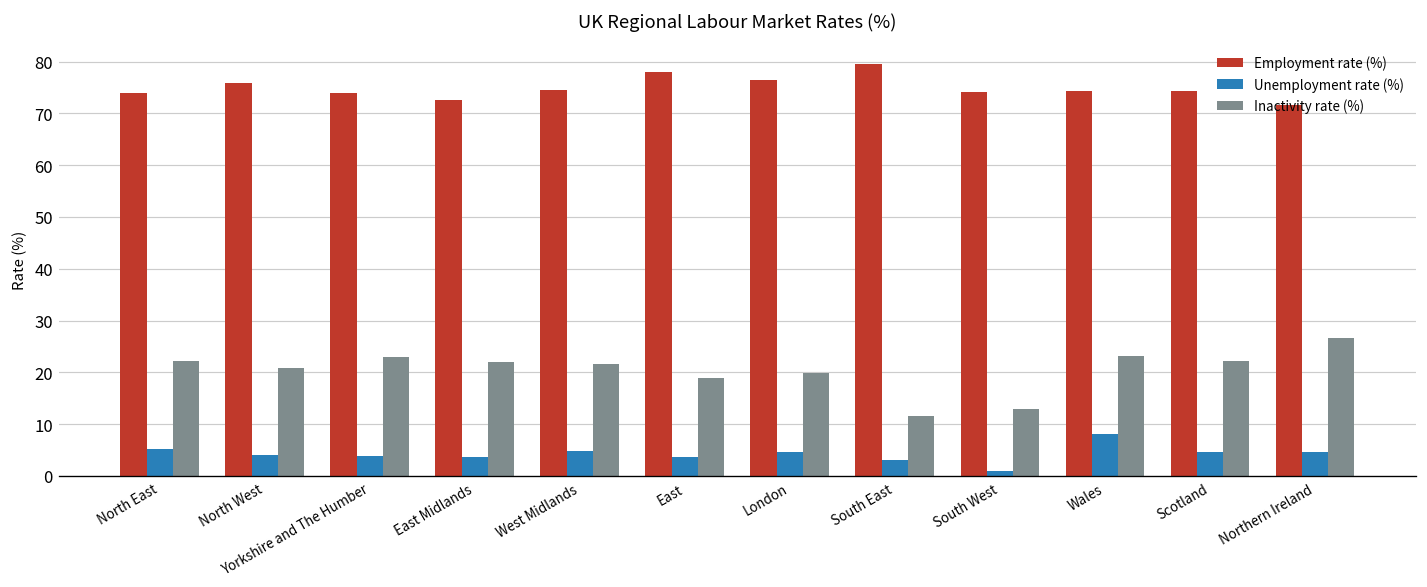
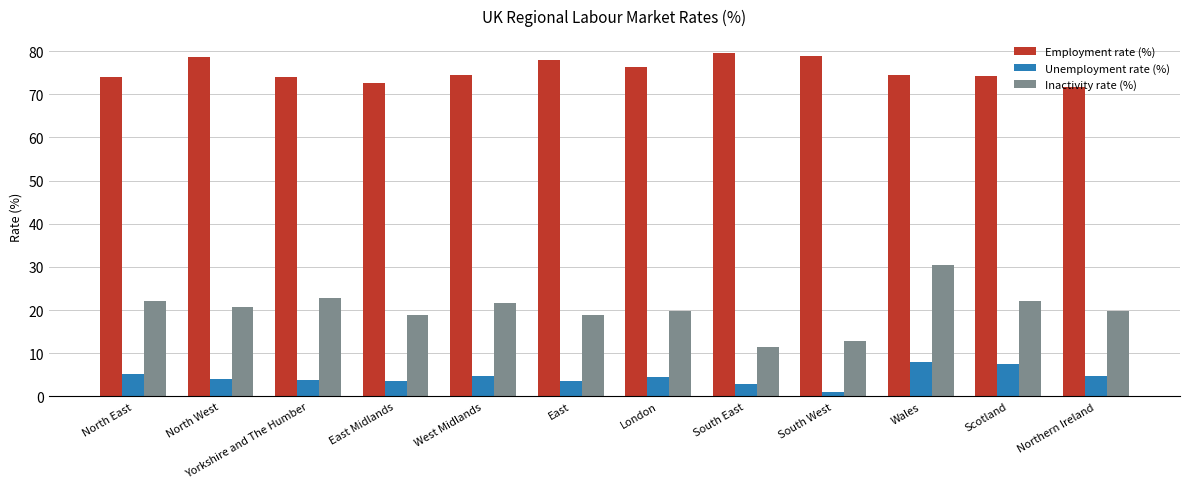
Employment rate (%), North West: 76 -> 79
Inactivity rate (%), East Midlands: 22 -> 19
Employment rate (%), South West: 74 -> 79
Inactivity rate (%), Wales: 23 -> 30
Unemployment rate (%), Scotland: 5 -> 8
Inactivity rate (%), Northern Ireland: 27 -> 20
